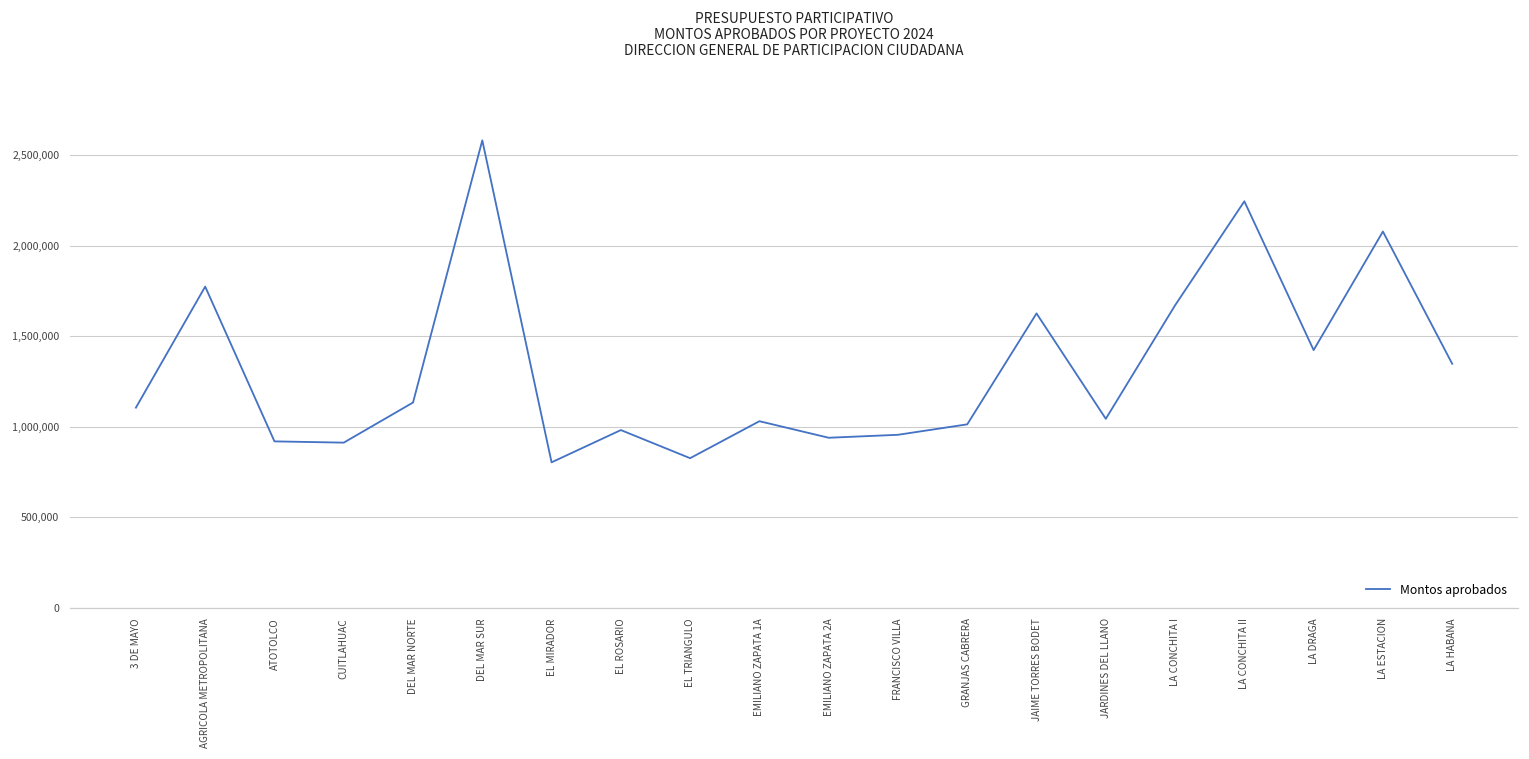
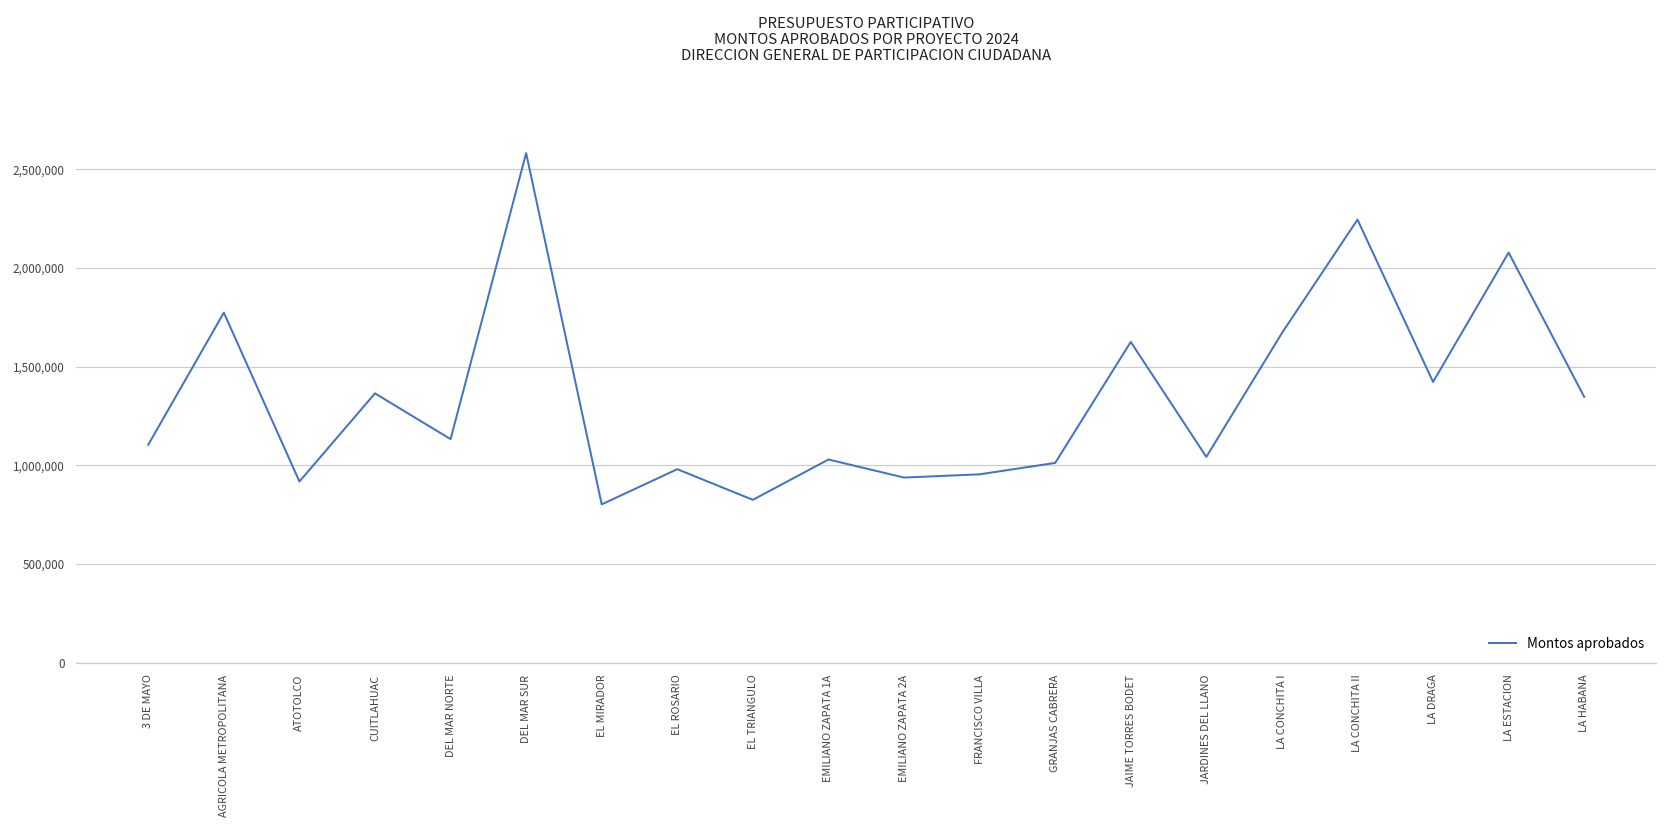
CUITLAHUAC: 910,000 -> 1,360,000
